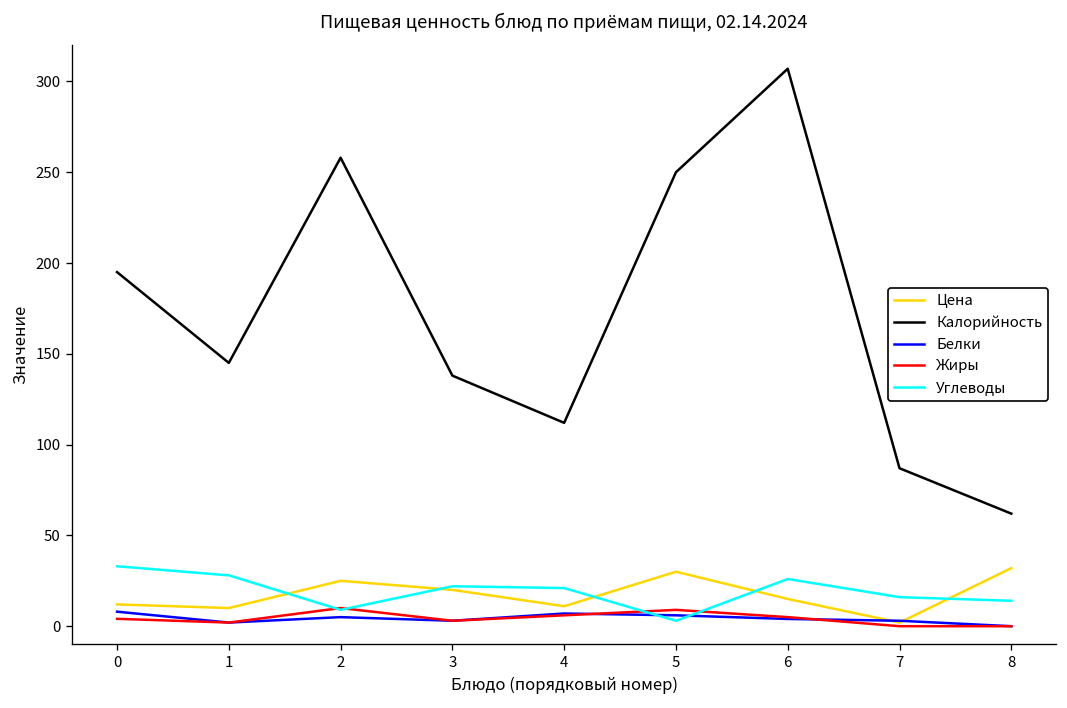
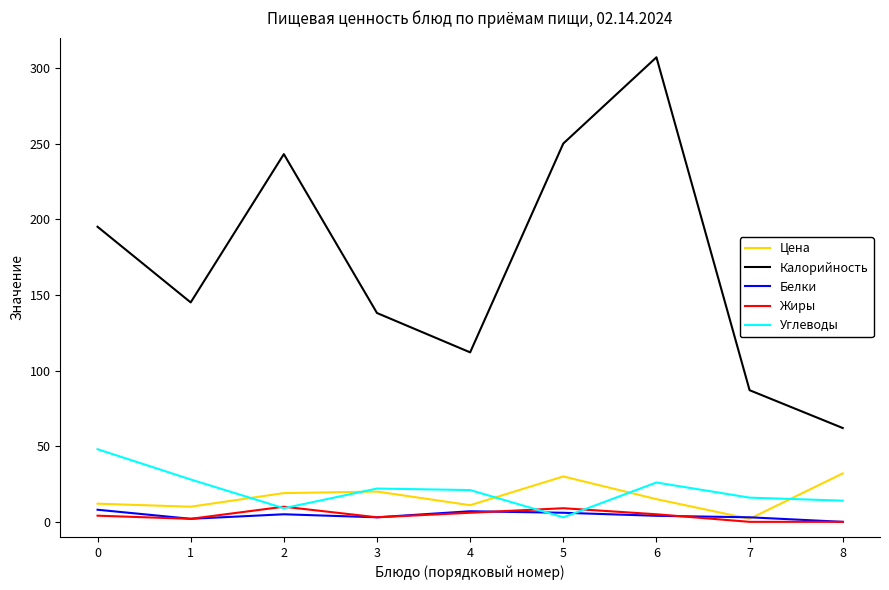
Углеводы, 0: 33 -> 48
Цена, 2: 25 -> 19
Калорийность, 2: 258 -> 243
